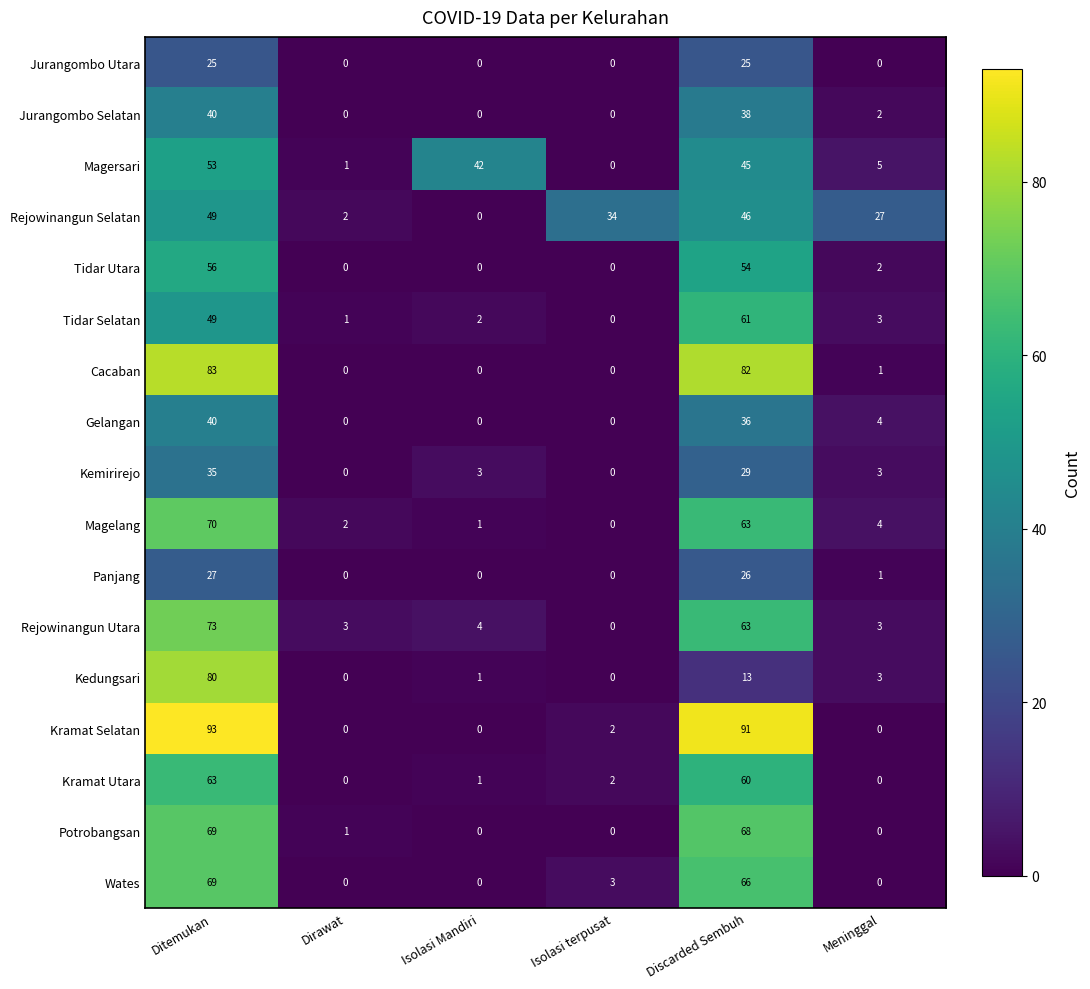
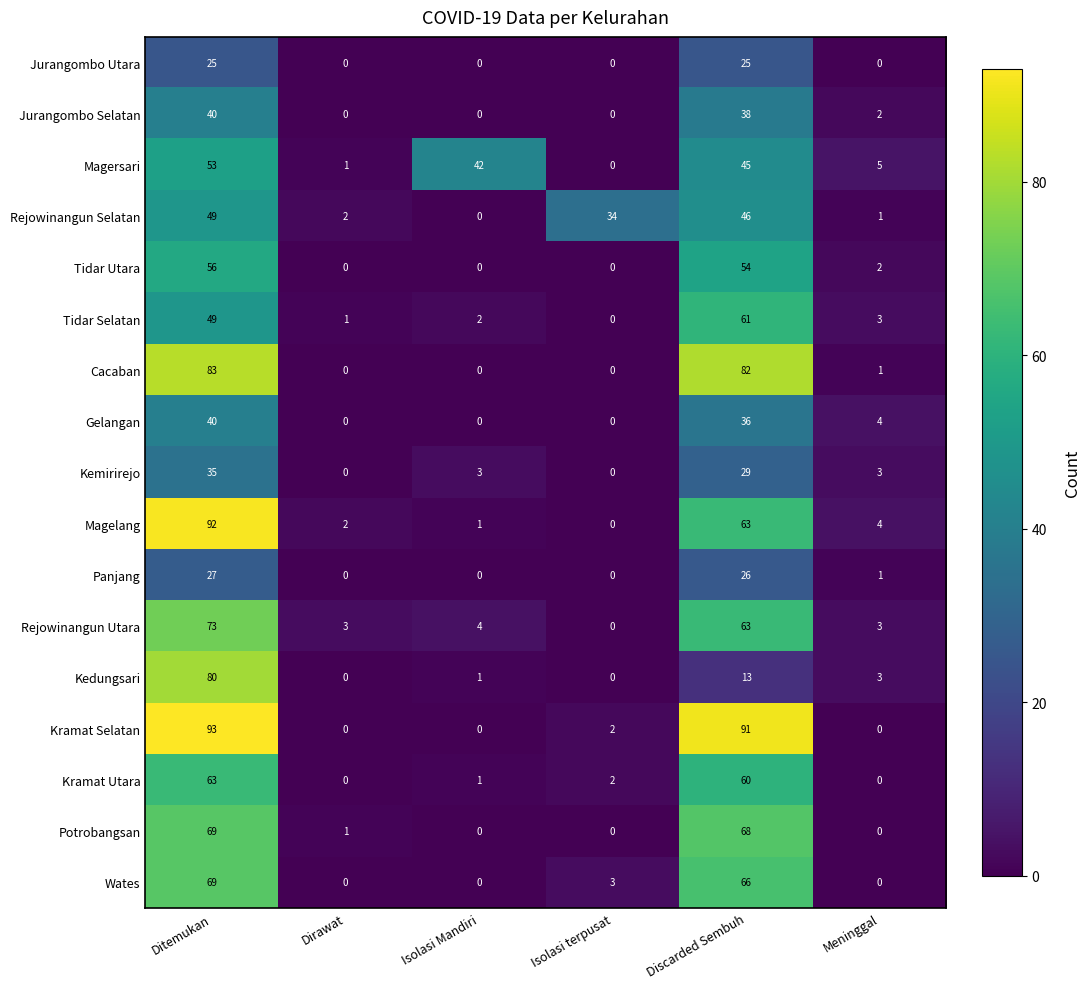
Rejowinangun Selatan, Meninggal: 27 -> 1
Magelang, Ditemukan: 70 -> 92
